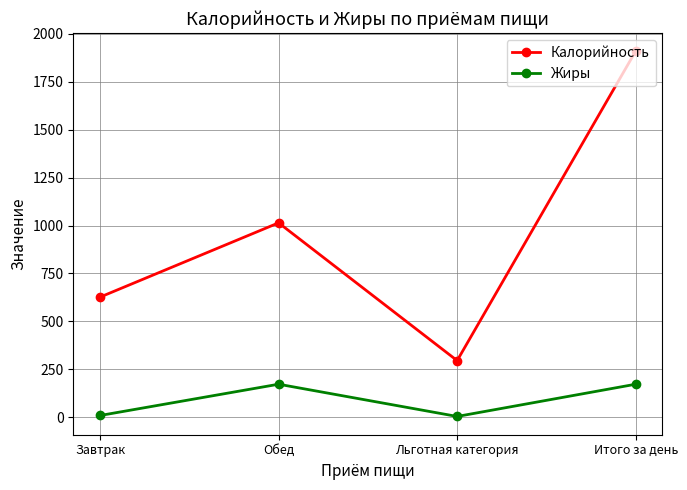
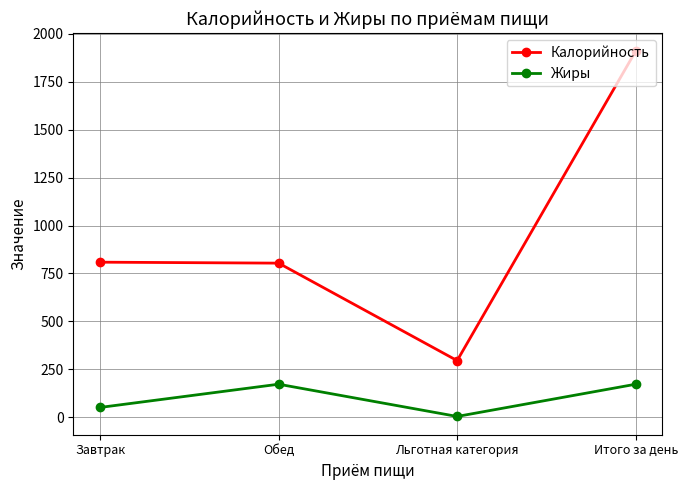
Калорийность, Завтрак: 630 -> 810
Жиры, Завтрак: 10 -> 50
Калорийность, Обед: 1010 -> 800
